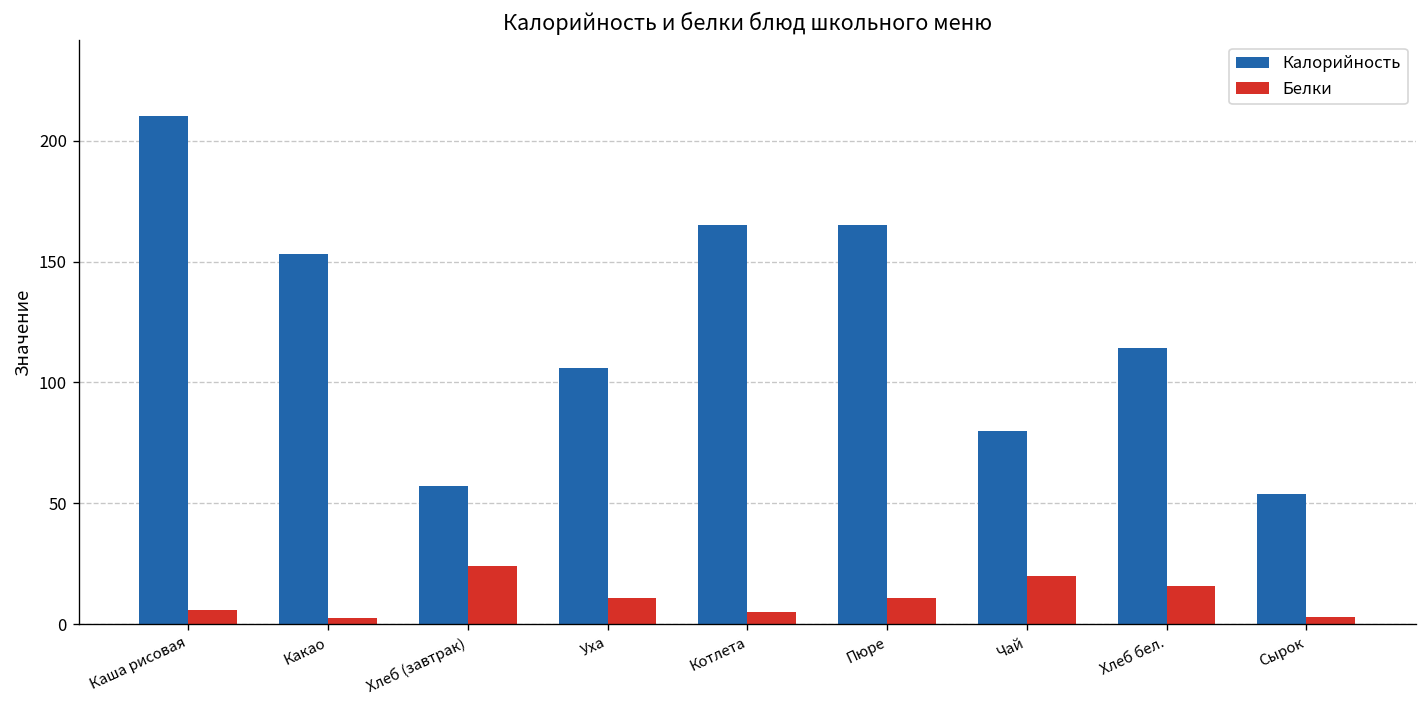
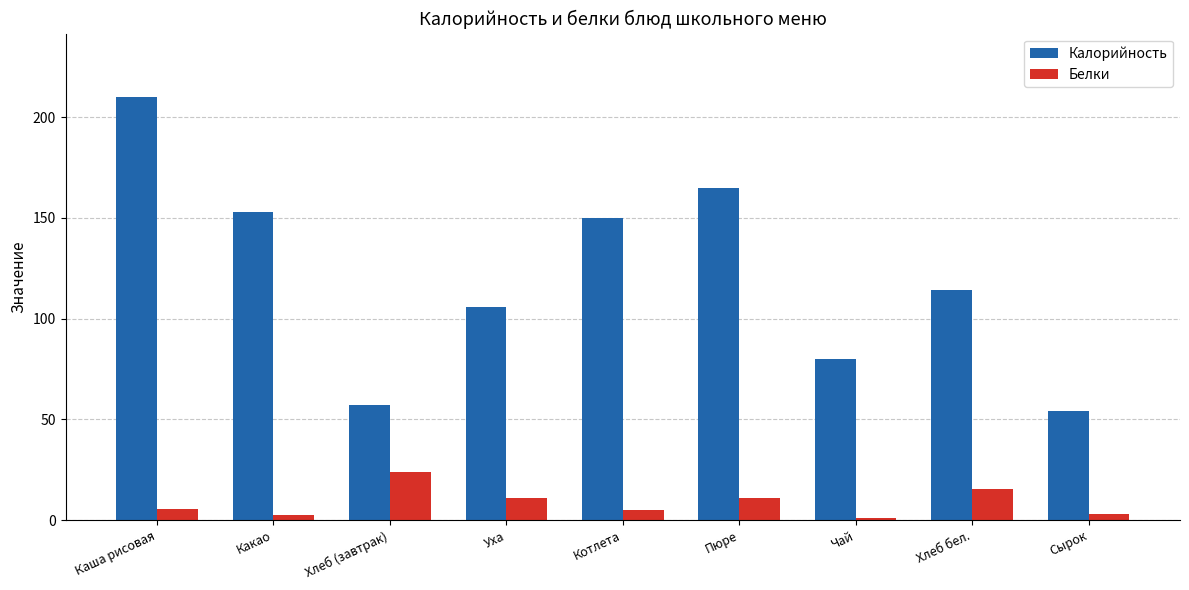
Калорийность, Котлета: 165 -> 150
Белки, Чай: 20 -> 1
